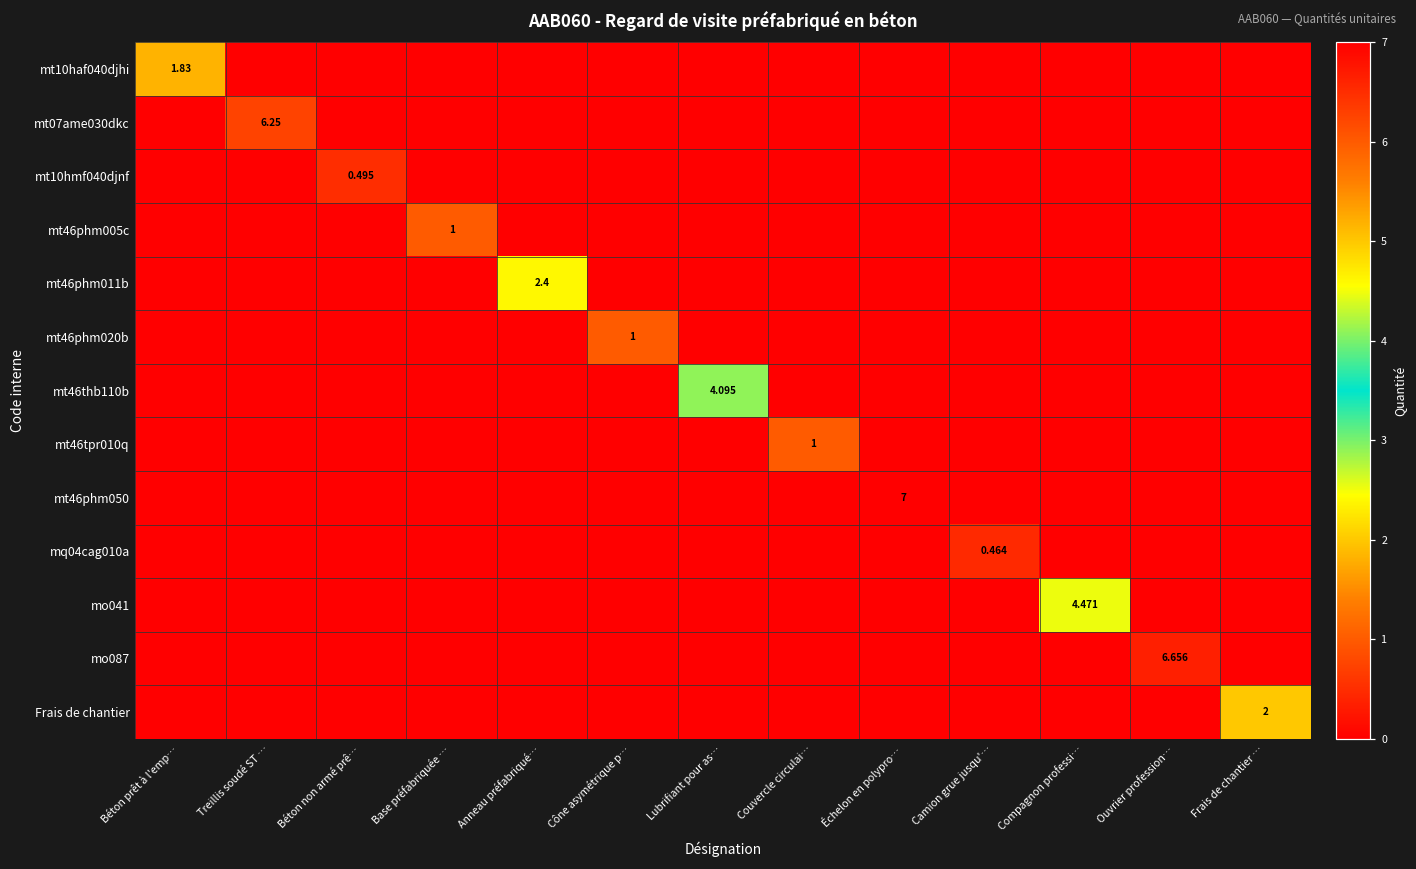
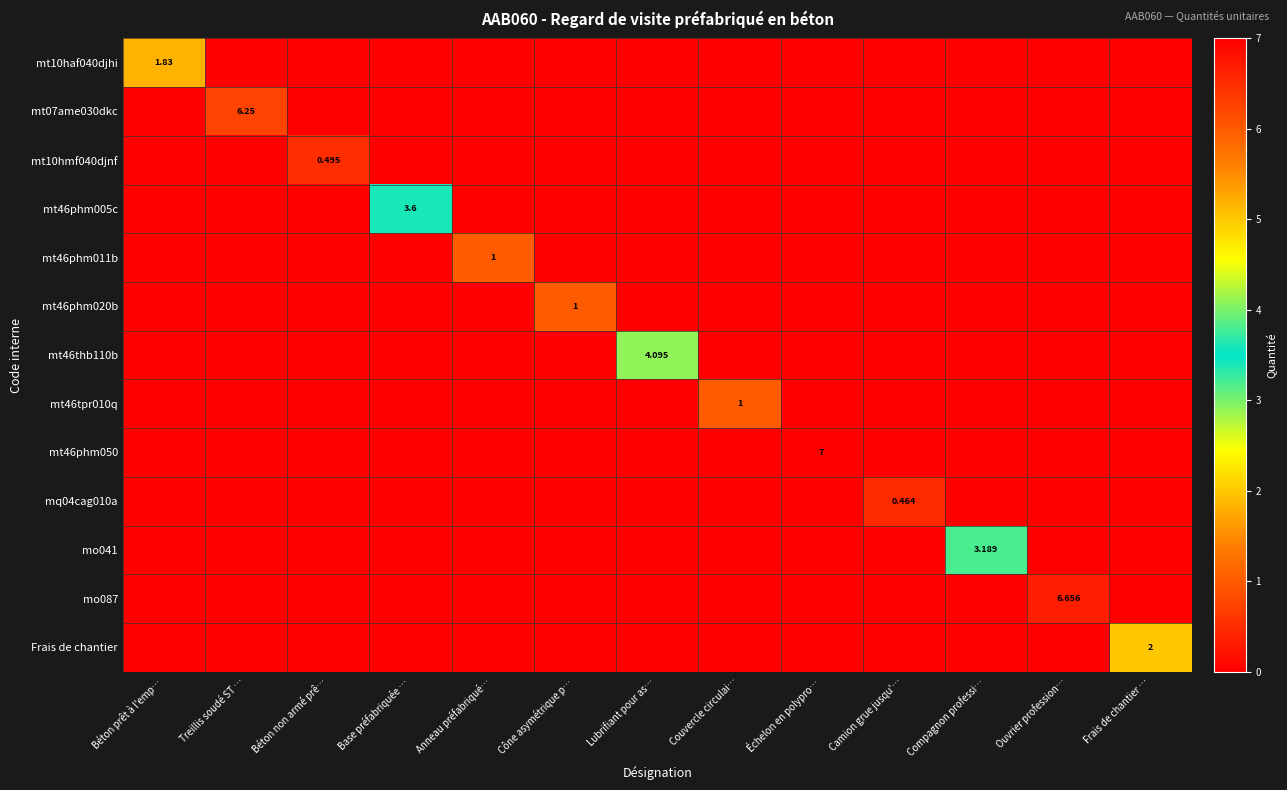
mt46phm005c, Base préfabriquée …: 1 -> 3.6
mt46phm011b, Anneau préfabriqué…: 2.4 -> 1
mo041, Compagnon professi…: 4.471 -> 3.189
